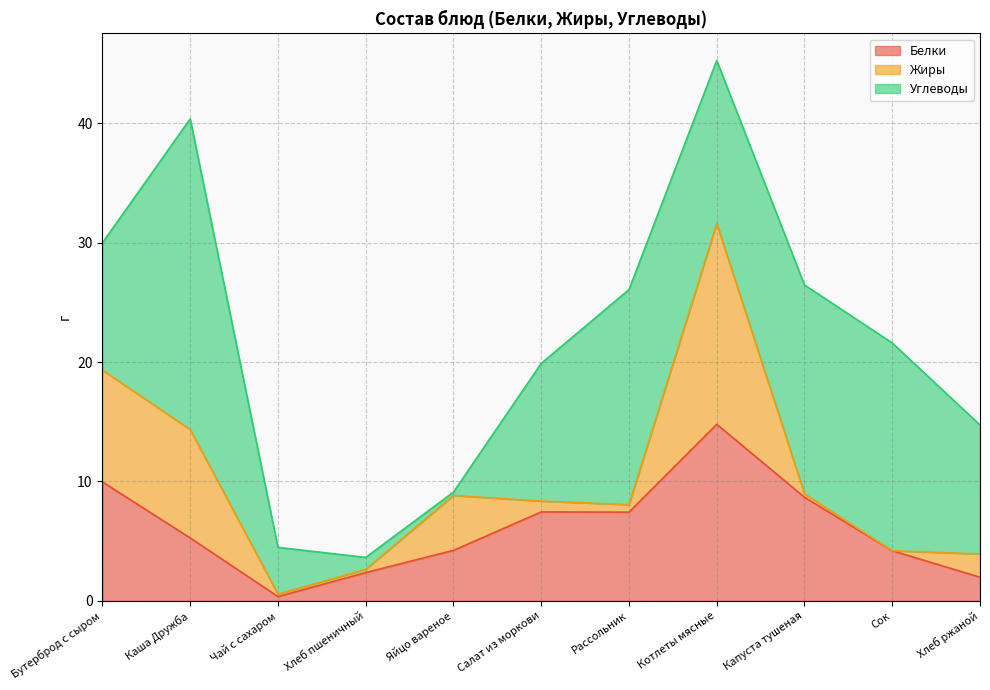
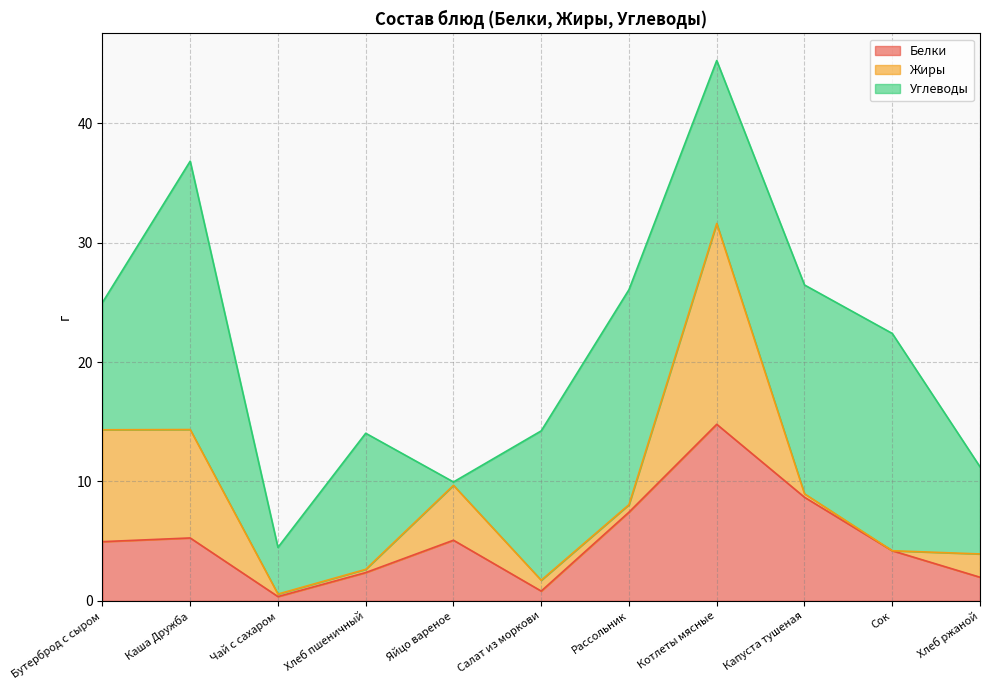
Белки, Бутерброд с сыром: 10.0 -> 5.0
Углеводы, Каша Дружба: 26.0 -> 22.5
Углеводы, Хлеб пшеничный: 1.0 -> 11.4
Белки, Яйцо вареное: 4.2 -> 5.1
Белки, Салат из моркови: 7.5 -> 0.8
Углеводы, Салат из моркови: 11.5 -> 12.5
Углеводы, Сок: 17.4 -> 18.2
Углеводы, Хлеб ржаной: 10.8 -> 7.3
